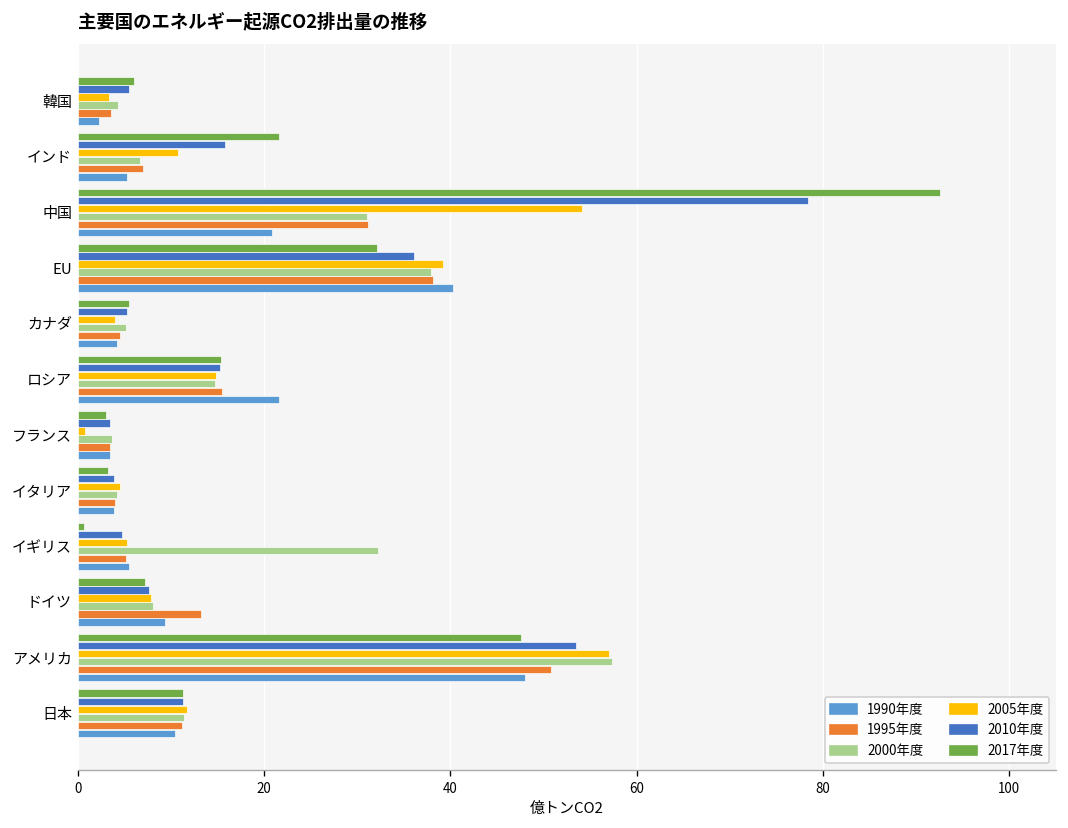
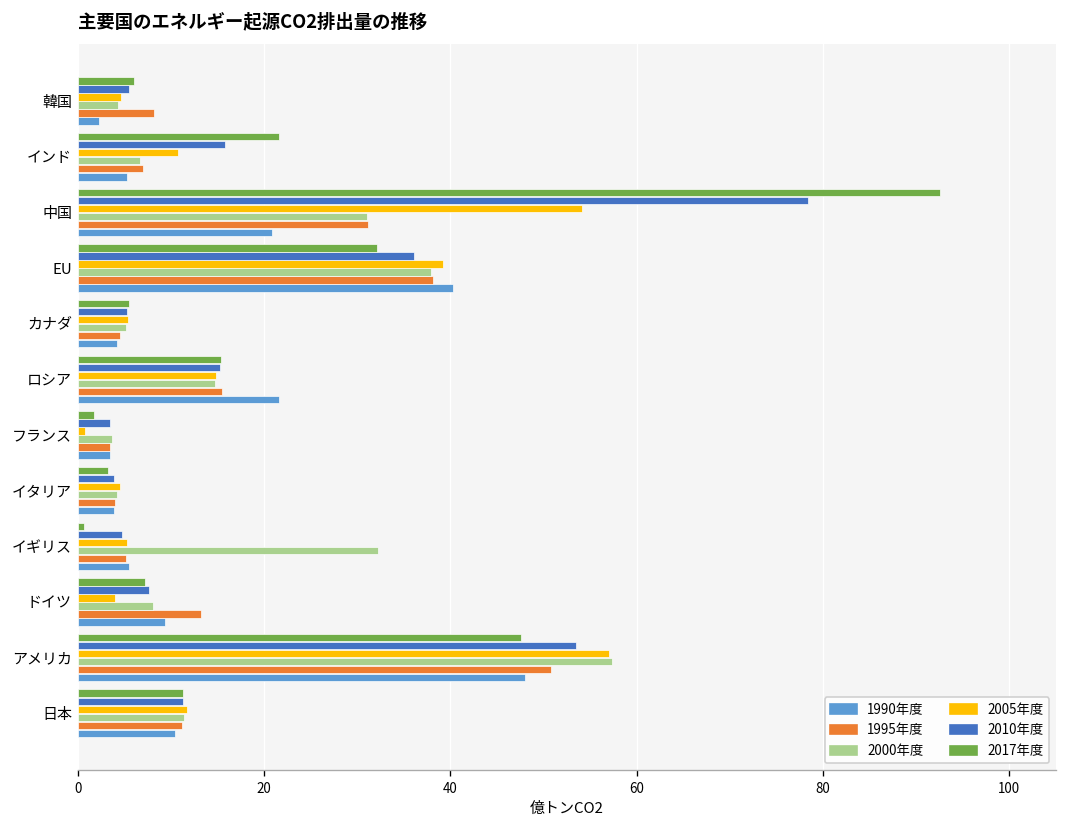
2005年度, 韓国: 3 -> 5
1995年度, 韓国: 4 -> 8
2005年度, カナダ: 4 -> 5
2017年度, フランス: 3 -> 2
2005年度, ドイツ: 8 -> 4
